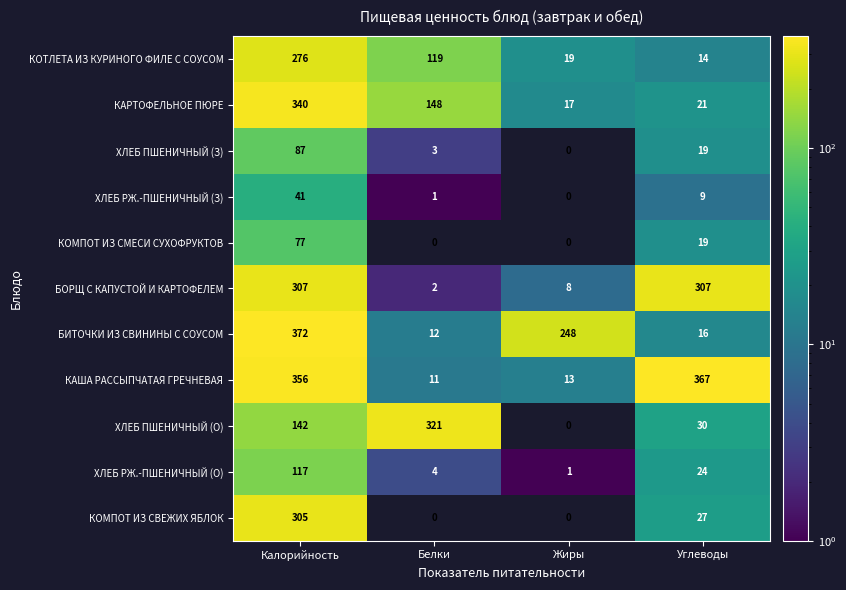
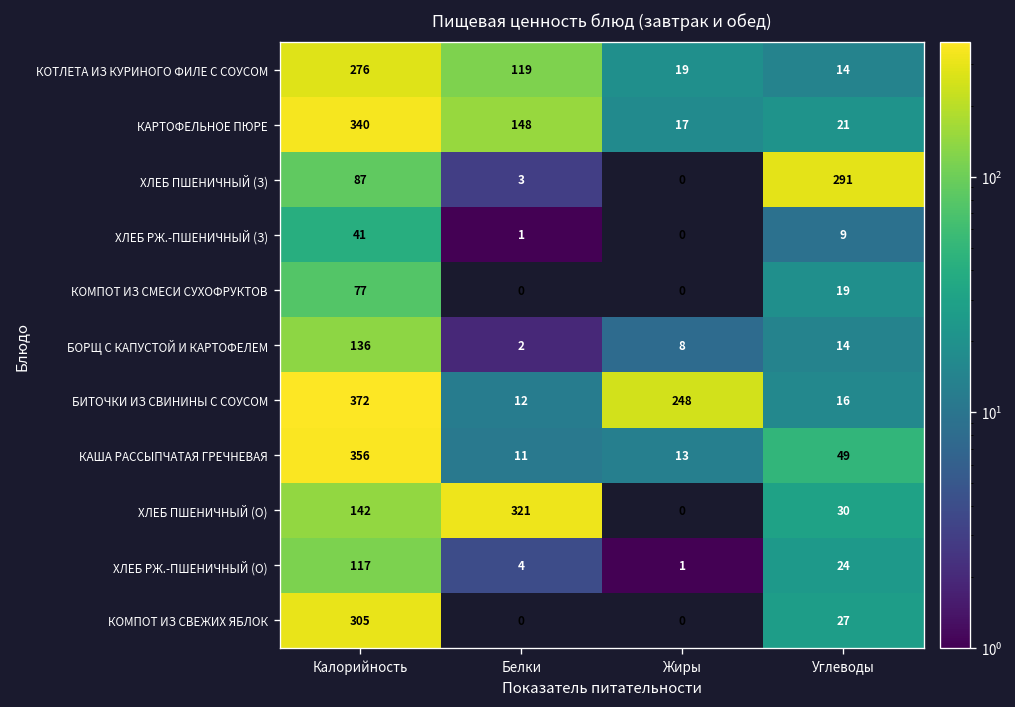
ХЛЕБ ПШЕНИЧНЫЙ (З), Углеводы: 19 -> 291
БОРЩ С КАПУСТОЙ И КАРТОФЕЛЕМ, Калорийность: 307 -> 136
БОРЩ С КАПУСТОЙ И КАРТОФЕЛЕМ, Углеводы: 307 -> 14
КАША РАССЫПЧАТАЯ ГРЕЧНЕВАЯ, Углеводы: 367 -> 49
